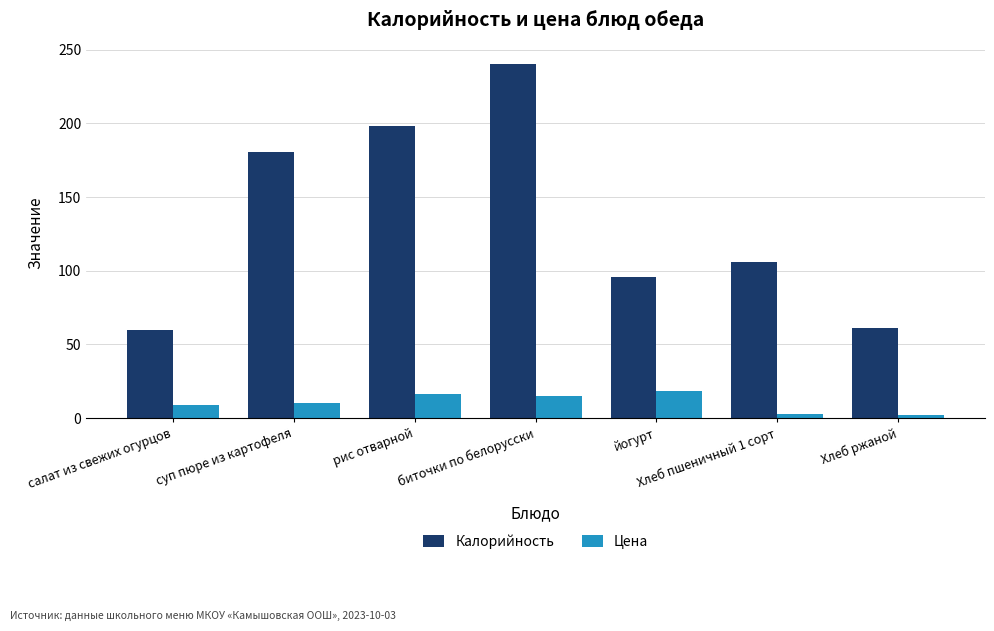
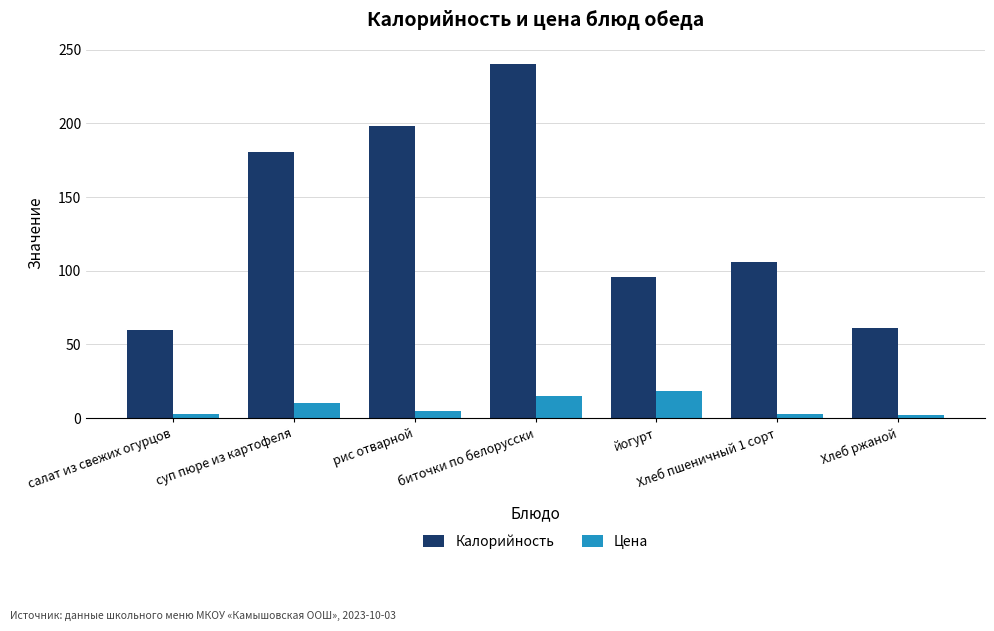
Цена, салат из свежих огурцов: 9 -> 3
Цена, рис отварной: 16 -> 5
